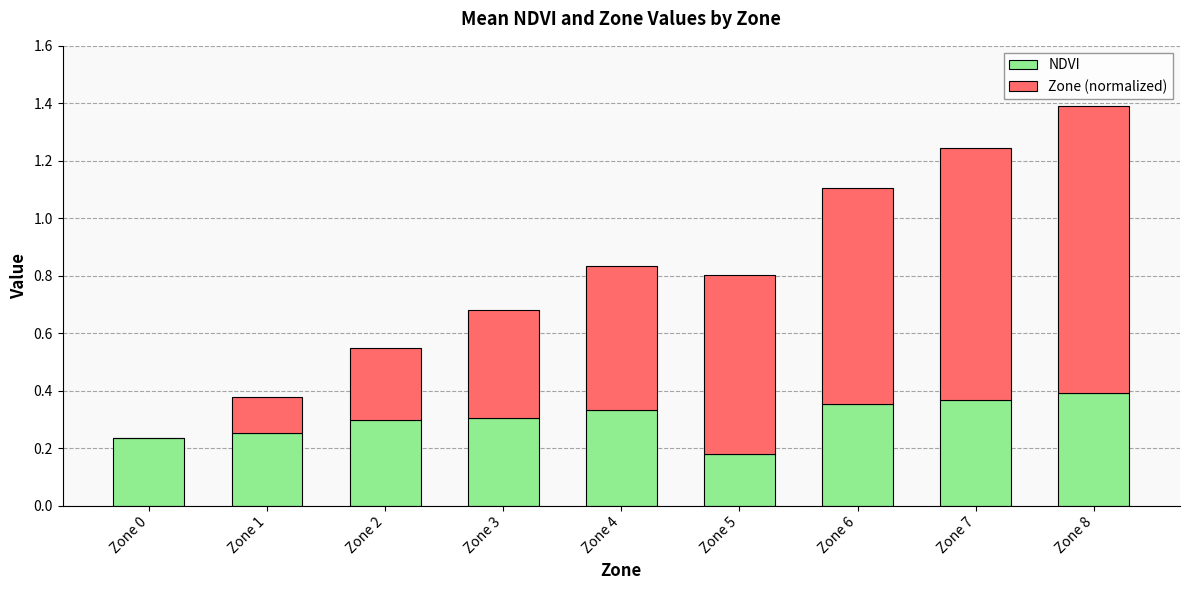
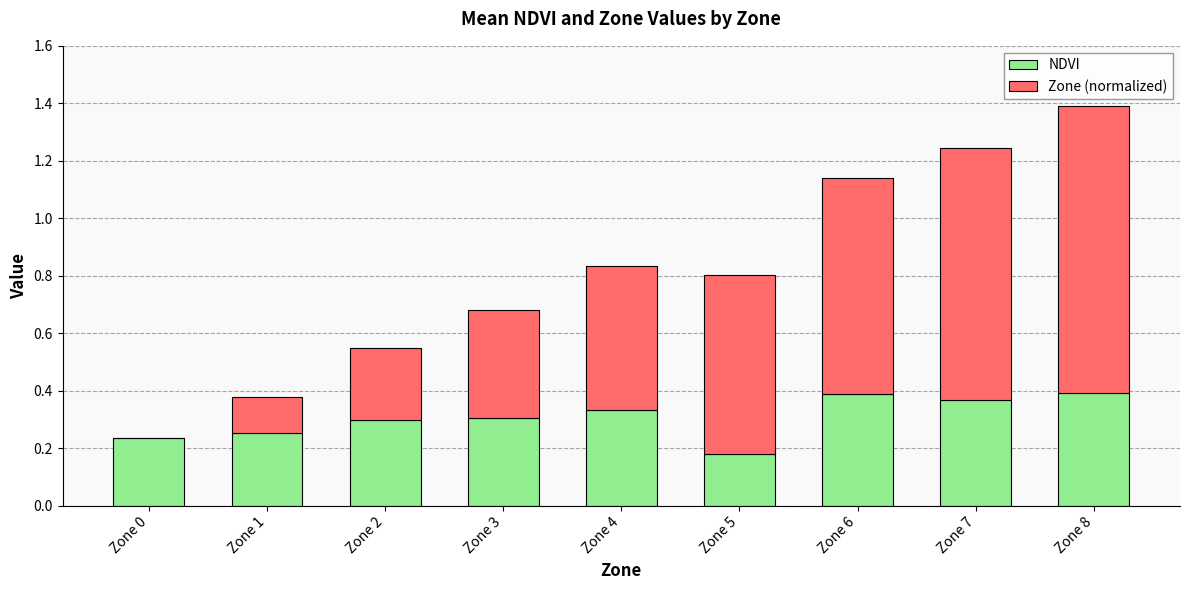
NDVI, Zone 6: 0.36 -> 0.39
